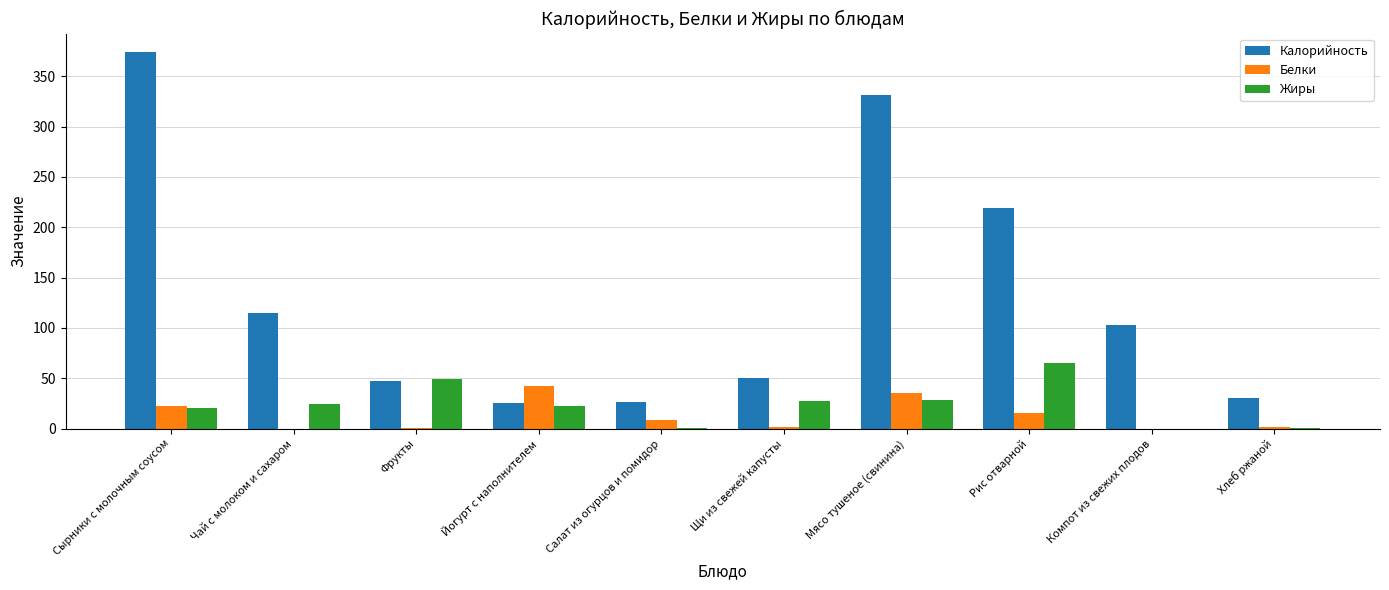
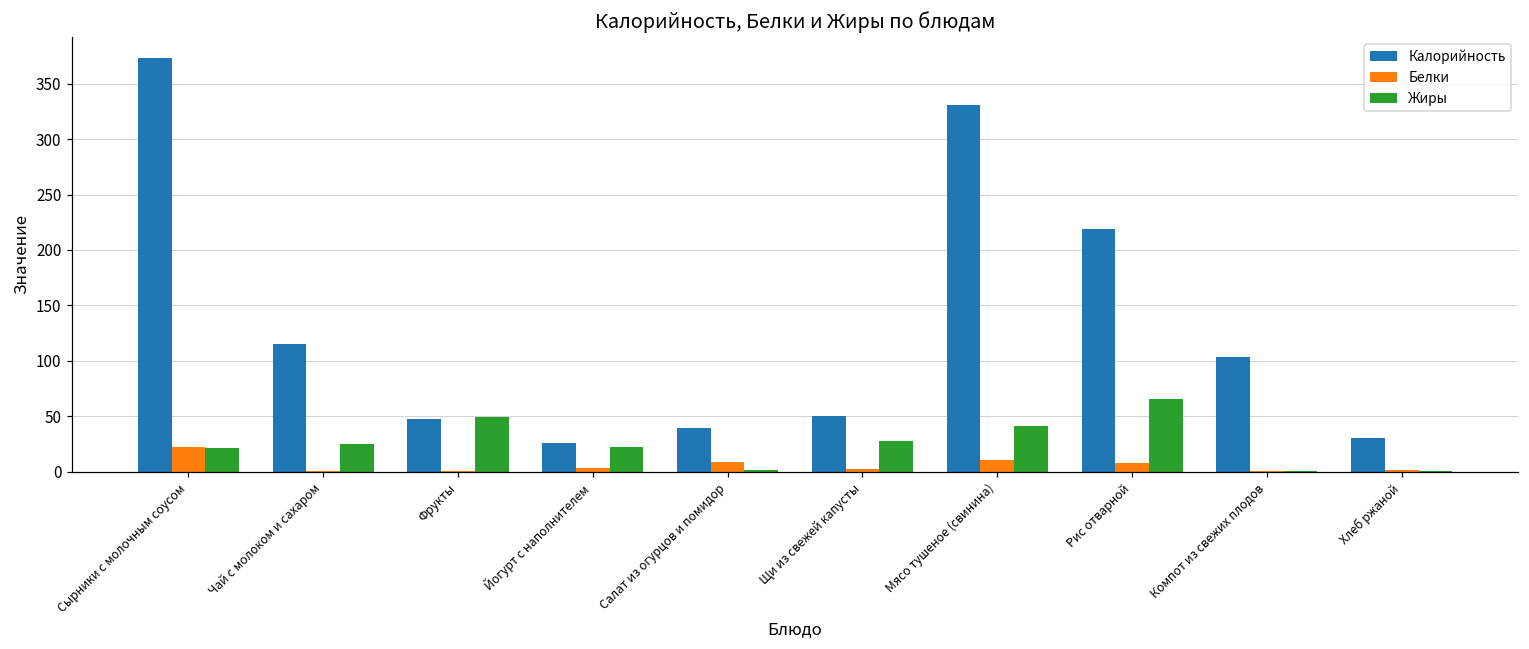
Белки, Йогурт с наполнителем: 42 -> 3
Калорийность, Салат из огурцов и помидор: 26 -> 39
Белки, Мясо тушеное (свинина): 36 -> 11
Жиры, Мясо тушеное (свинина): 28 -> 41
Белки, Рис отварной: 16 -> 7
